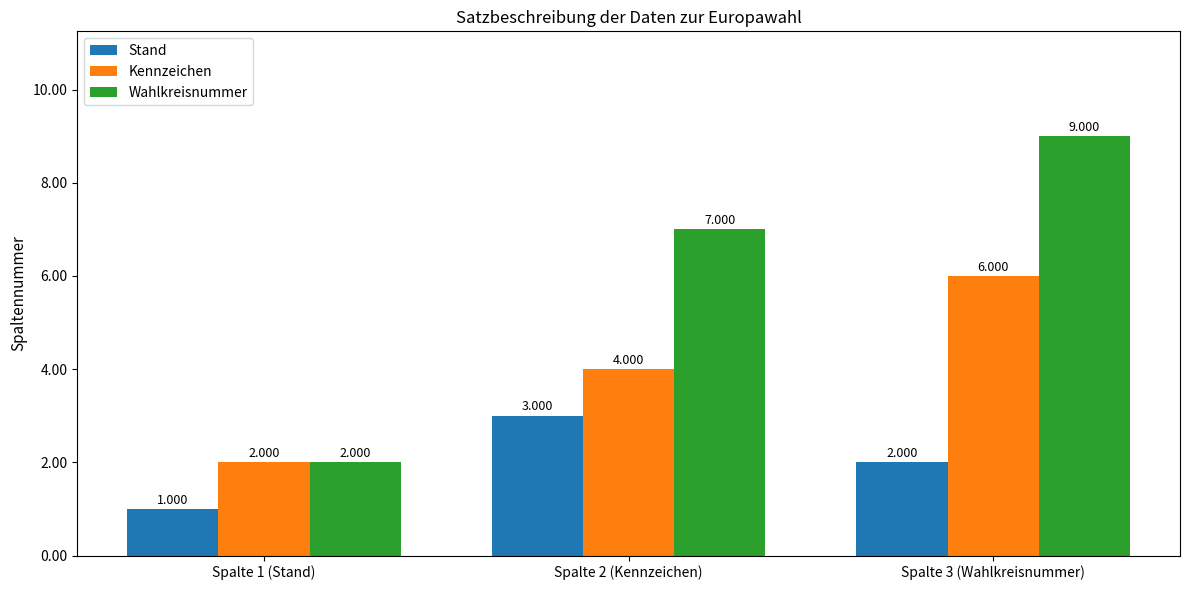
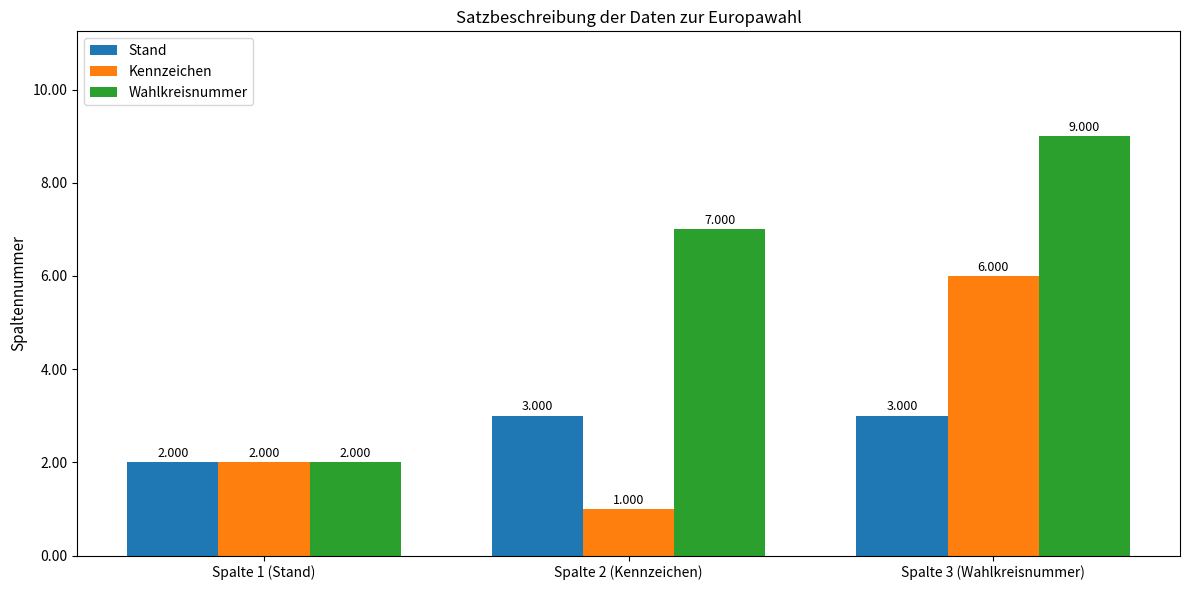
Stand, Spalte 1 (Stand): 1.000 -> 2.000
Kennzeichen, Spalte 2 (Kennzeichen): 4.000 -> 1.000
Stand, Spalte 3 (Wahlkreisnummer): 2.000 -> 3.000
